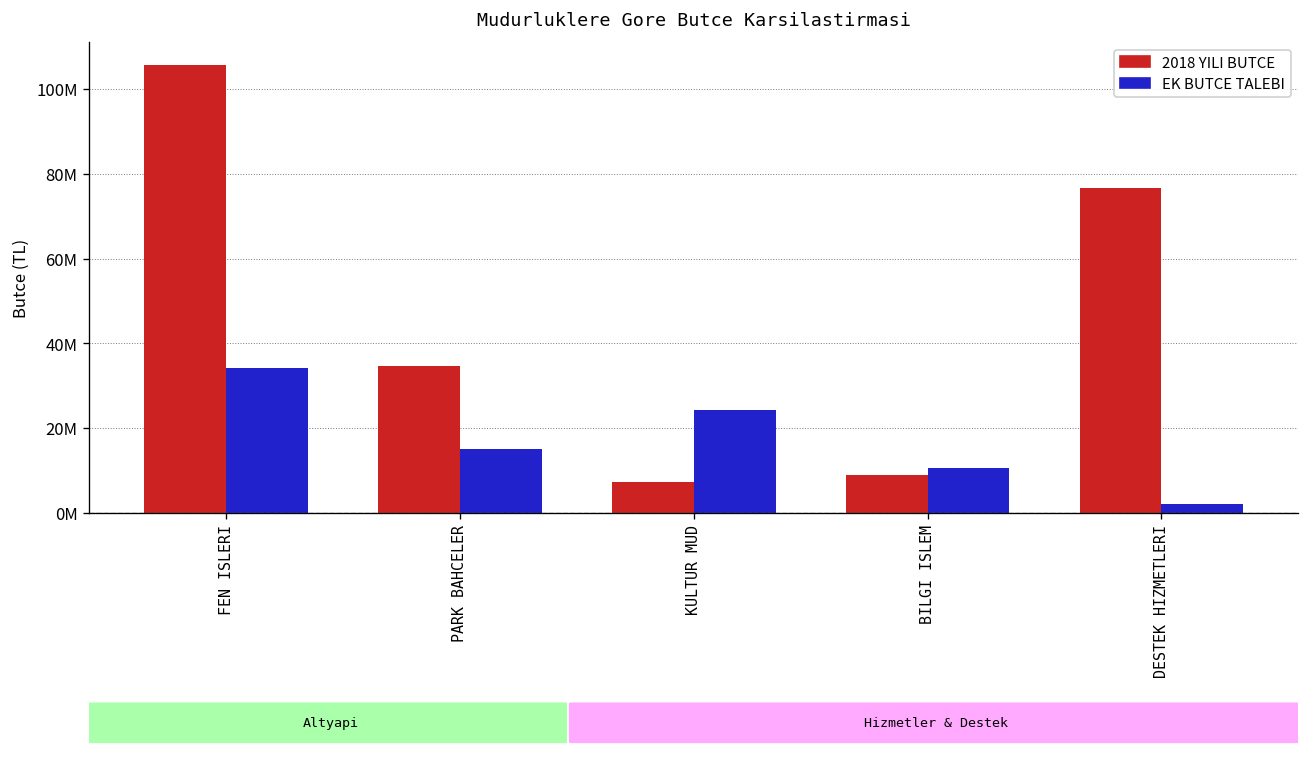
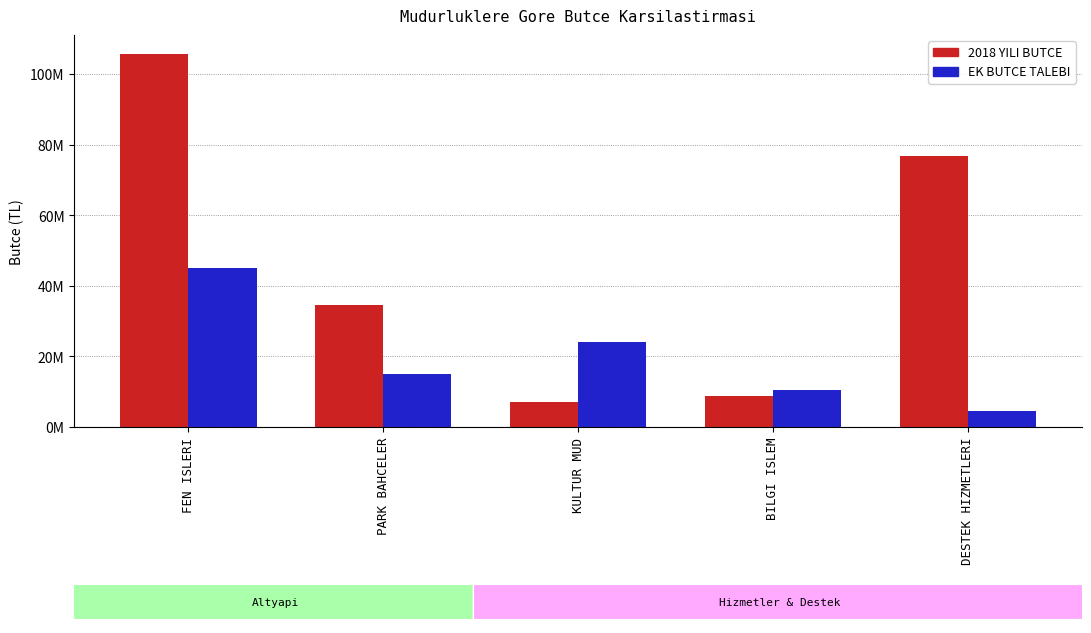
EK BUTCE TALEBI, FEN ISLERI: 34000000 -> 45000000
EK BUTCE TALEBI, DESTEK HIZMETLERI: 2000000 -> 5000000
